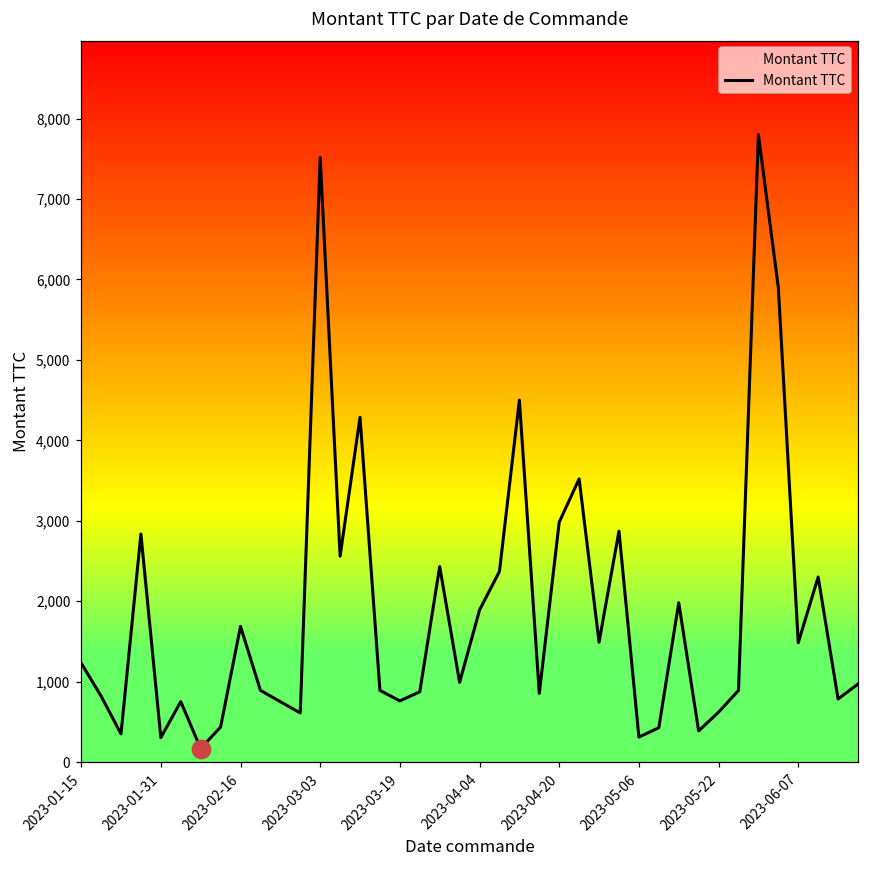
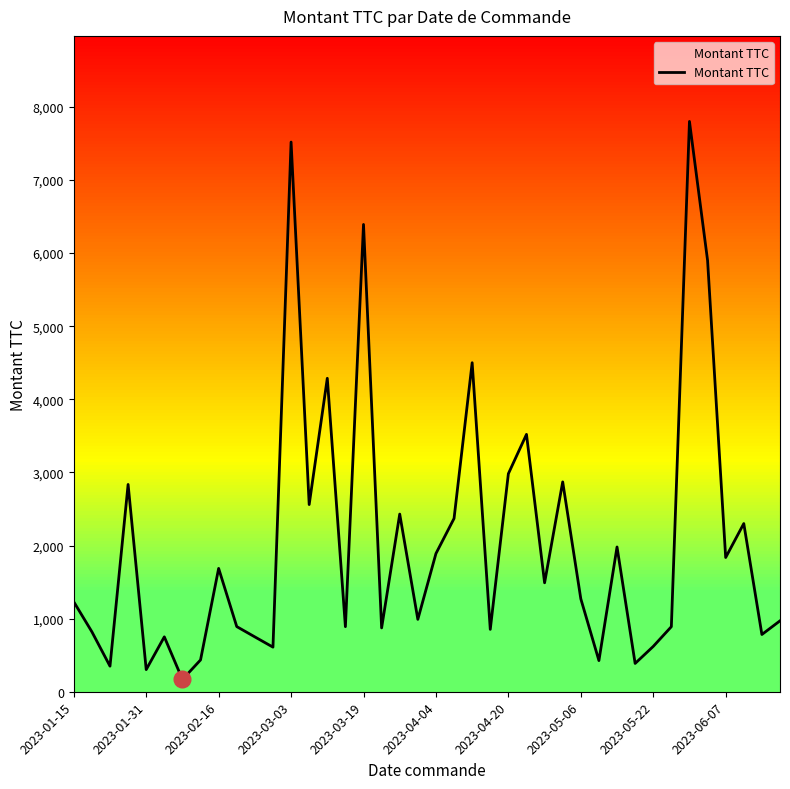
Montant TTC, 2023-03-19: 800 -> 6,400
Montant TTC, 2023-05-06: 300 -> 1,300
Montant TTC, 2023-06-07: 1,500 -> 1,800
